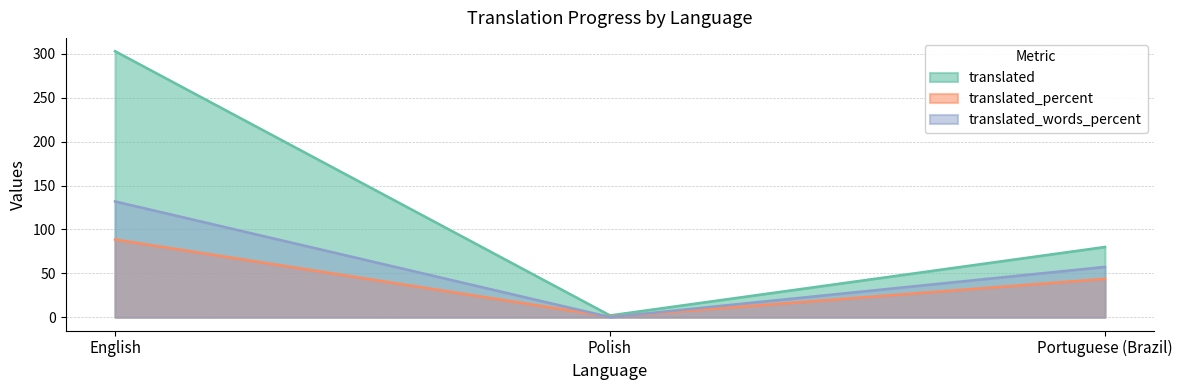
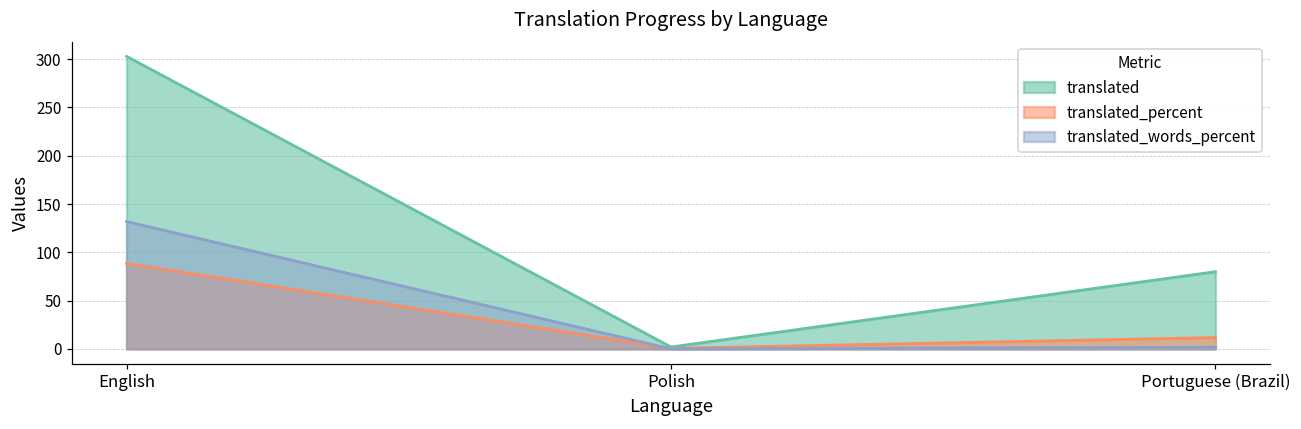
translated_percent, Portuguese (Brazil): 40 -> 10
translated_words_percent, Portuguese (Brazil): 60 -> 0
